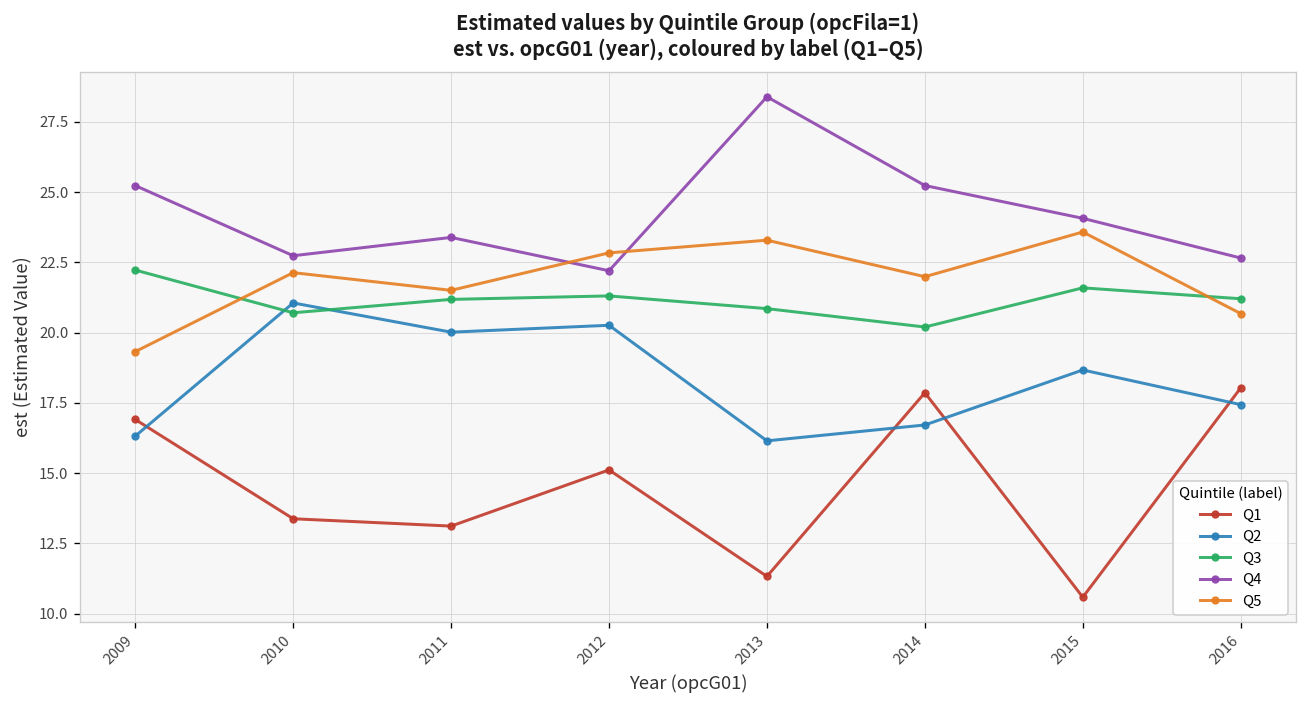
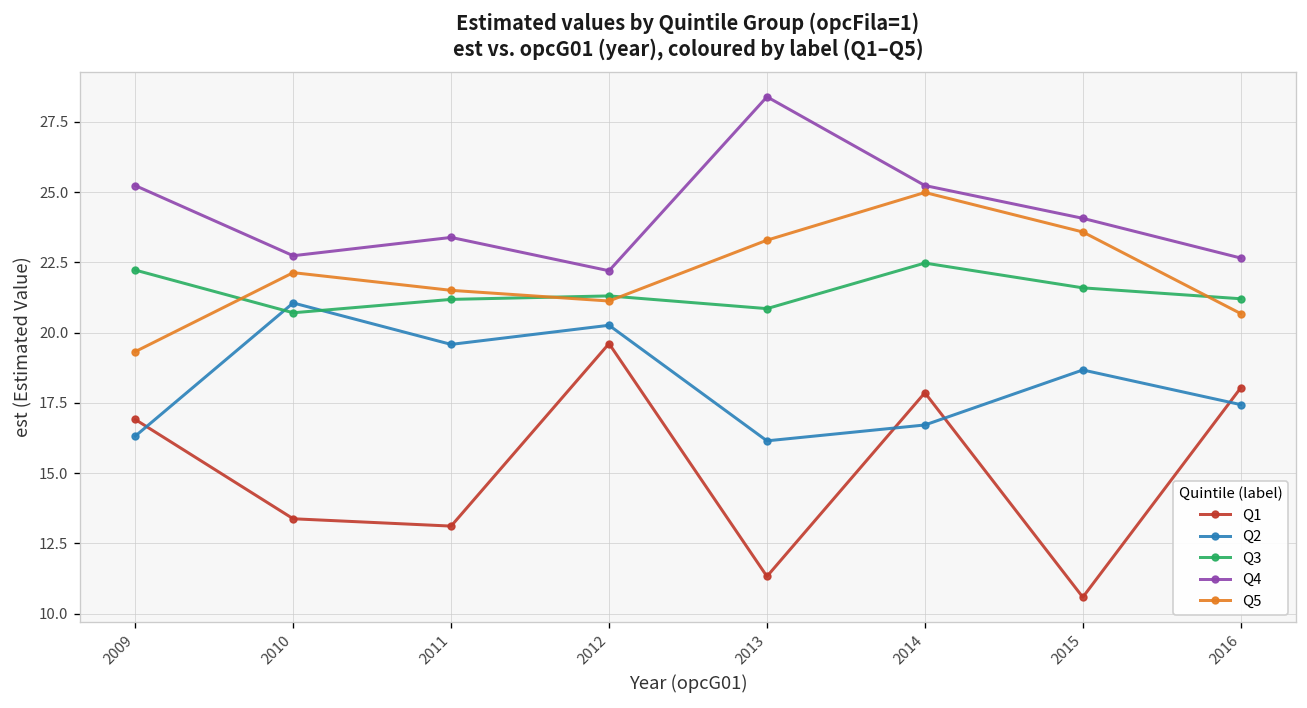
Q2, 2011: 20.0 -> 19.6
Q1, 2012: 15.1 -> 19.6
Q5, 2012: 22.8 -> 21.1
Q3, 2014: 20.2 -> 22.5
Q5, 2014: 22.0 -> 25.0
